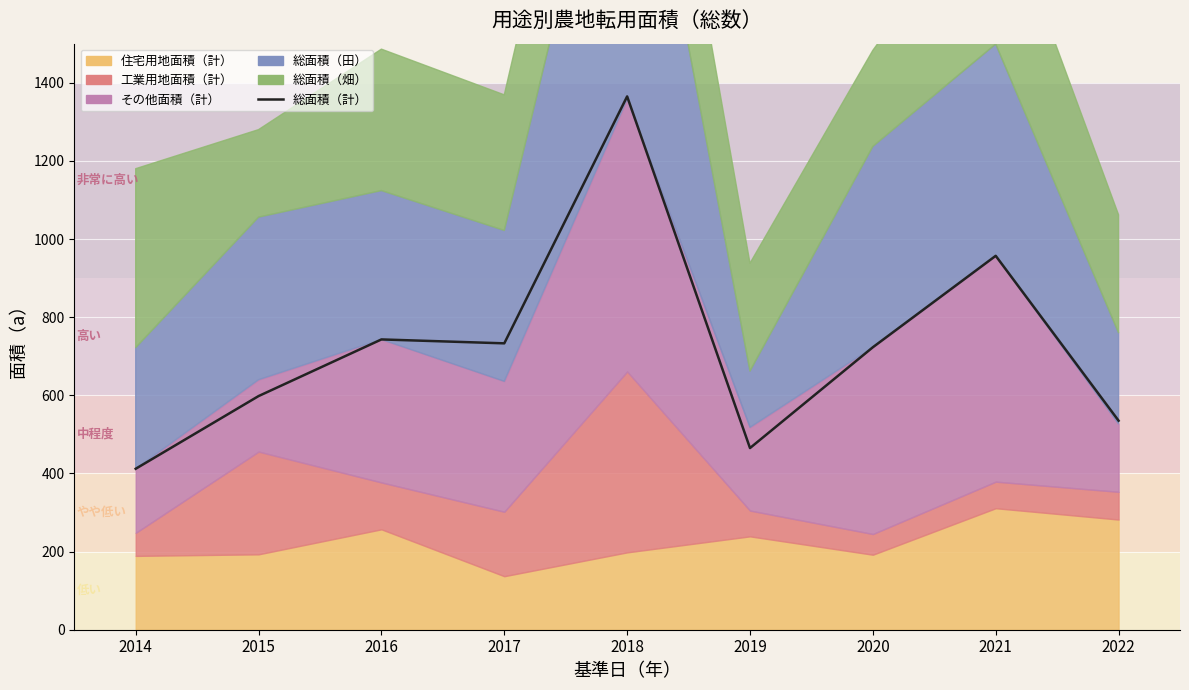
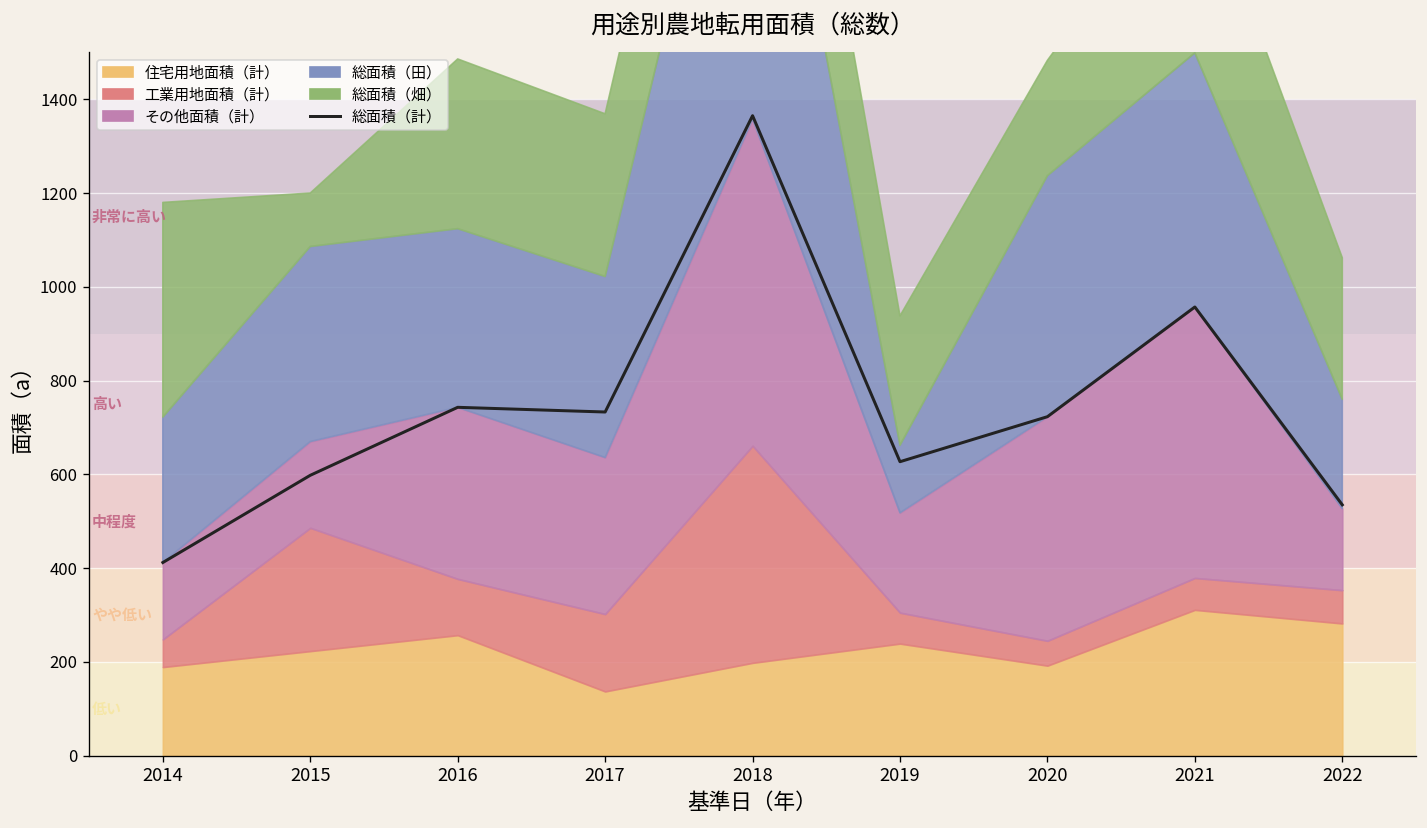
住宅用地面積（計）, 2015: 190 -> 220
総面積（畑）, 2015: 220 -> 110
総面積（計）, 2019: 470 -> 630
